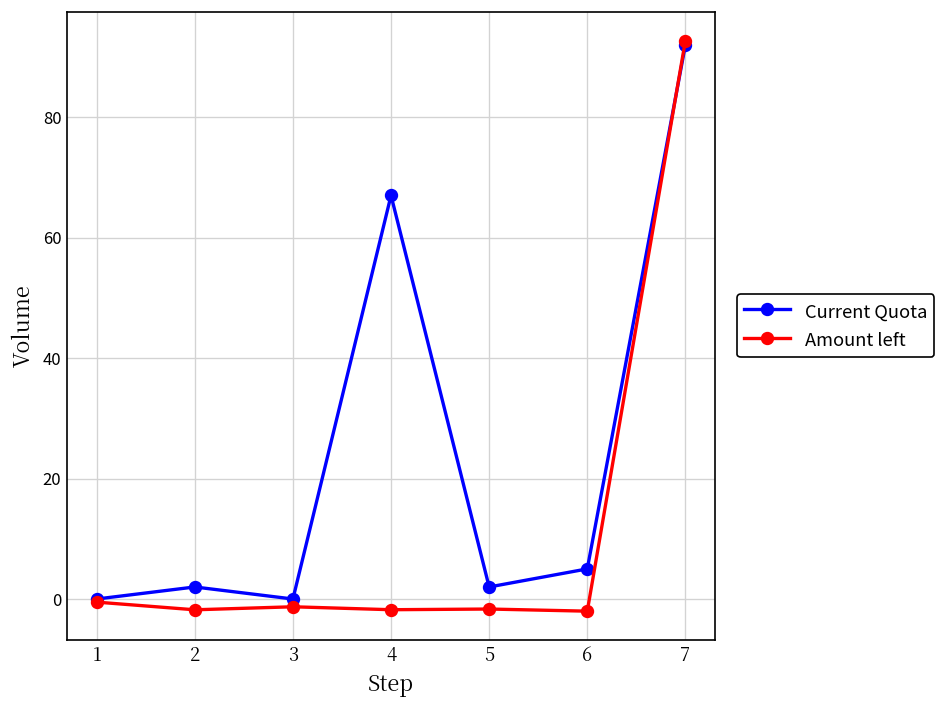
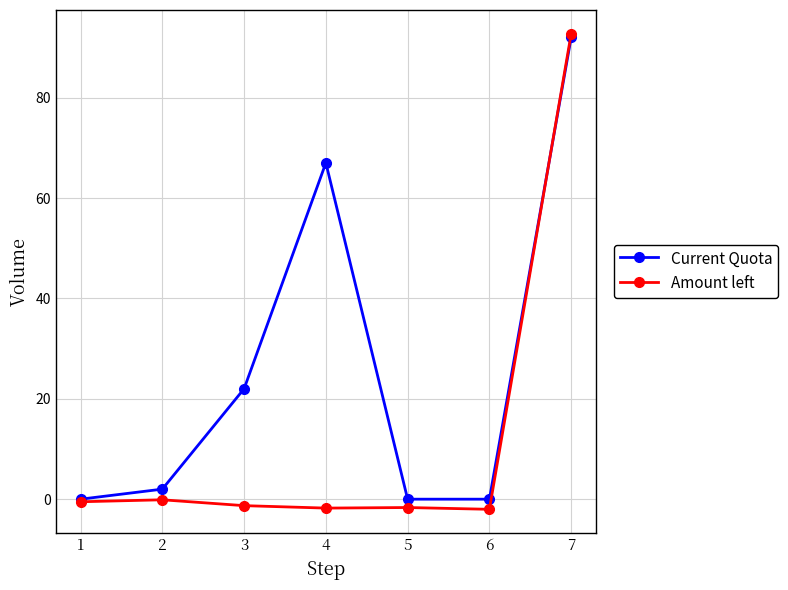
Amount left, 2: -2 -> 0
Current Quota, 3: 0 -> 22
Current Quota, 5: 2 -> 0
Current Quota, 6: 5 -> 0
